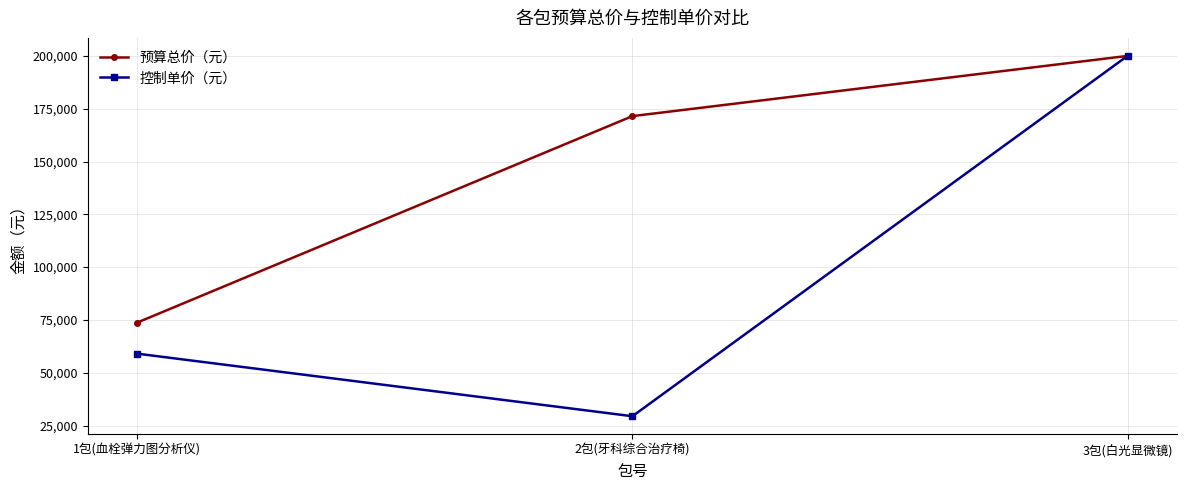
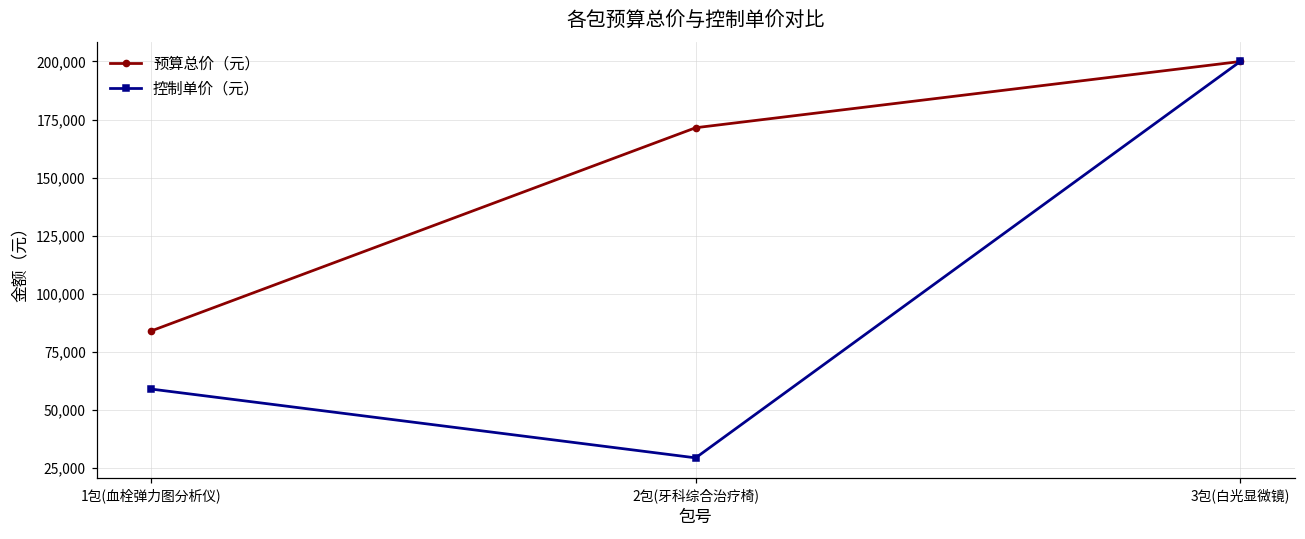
预算总价（元）, 1包(血栓弹力图分析仪): 74,000 -> 84,000
